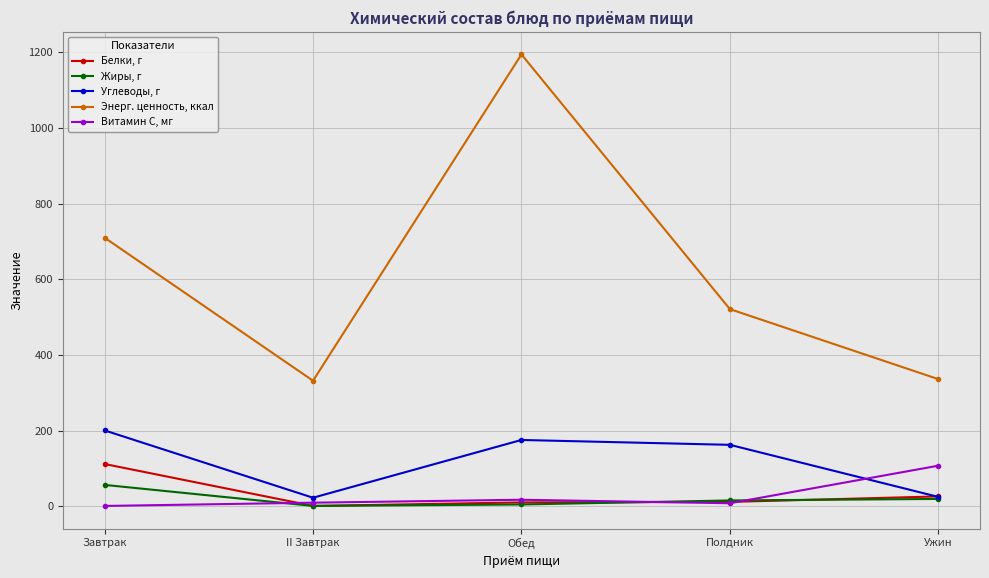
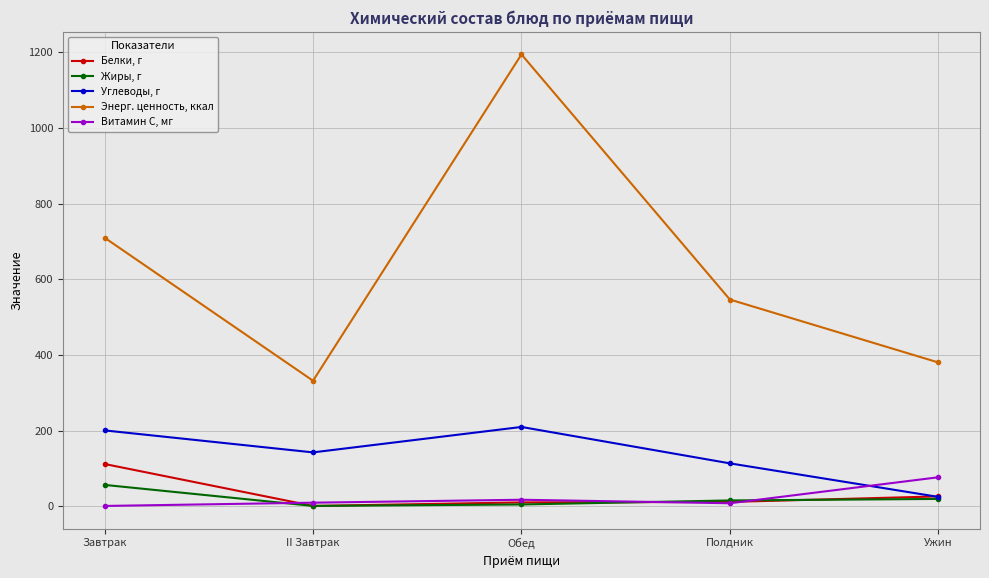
Углеводы, г, II Завтрак: 20 -> 140
Углеводы, г, Обед: 180 -> 210
Углеводы, г, Полдник: 160 -> 110
Энерг. ценность, ккал, Полдник: 520 -> 550
Энерг. ценность, ккал, Ужин: 340 -> 380
Витамин С, мг, Ужин: 110 -> 80
